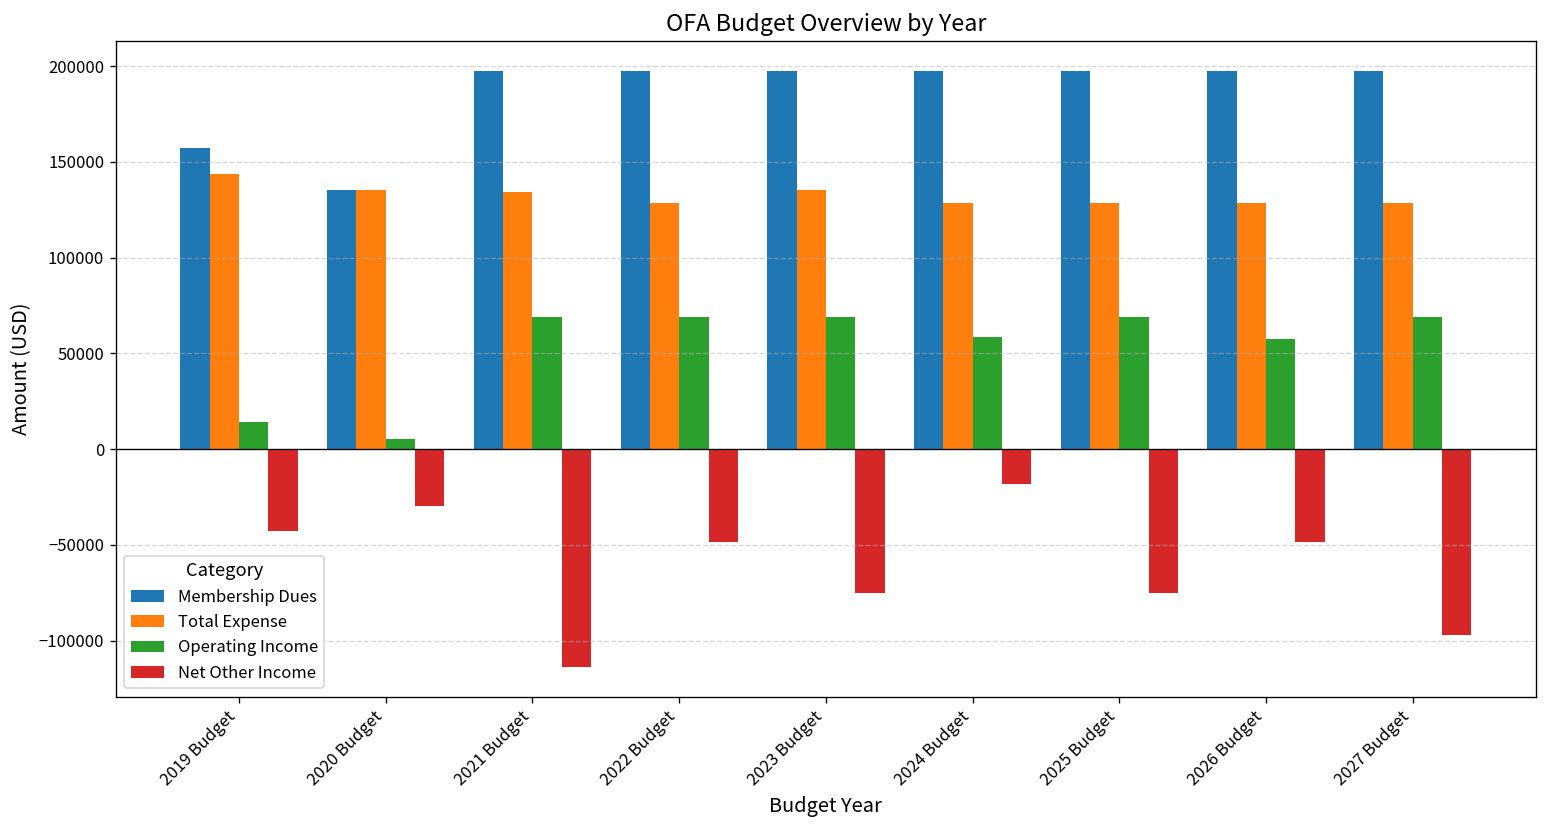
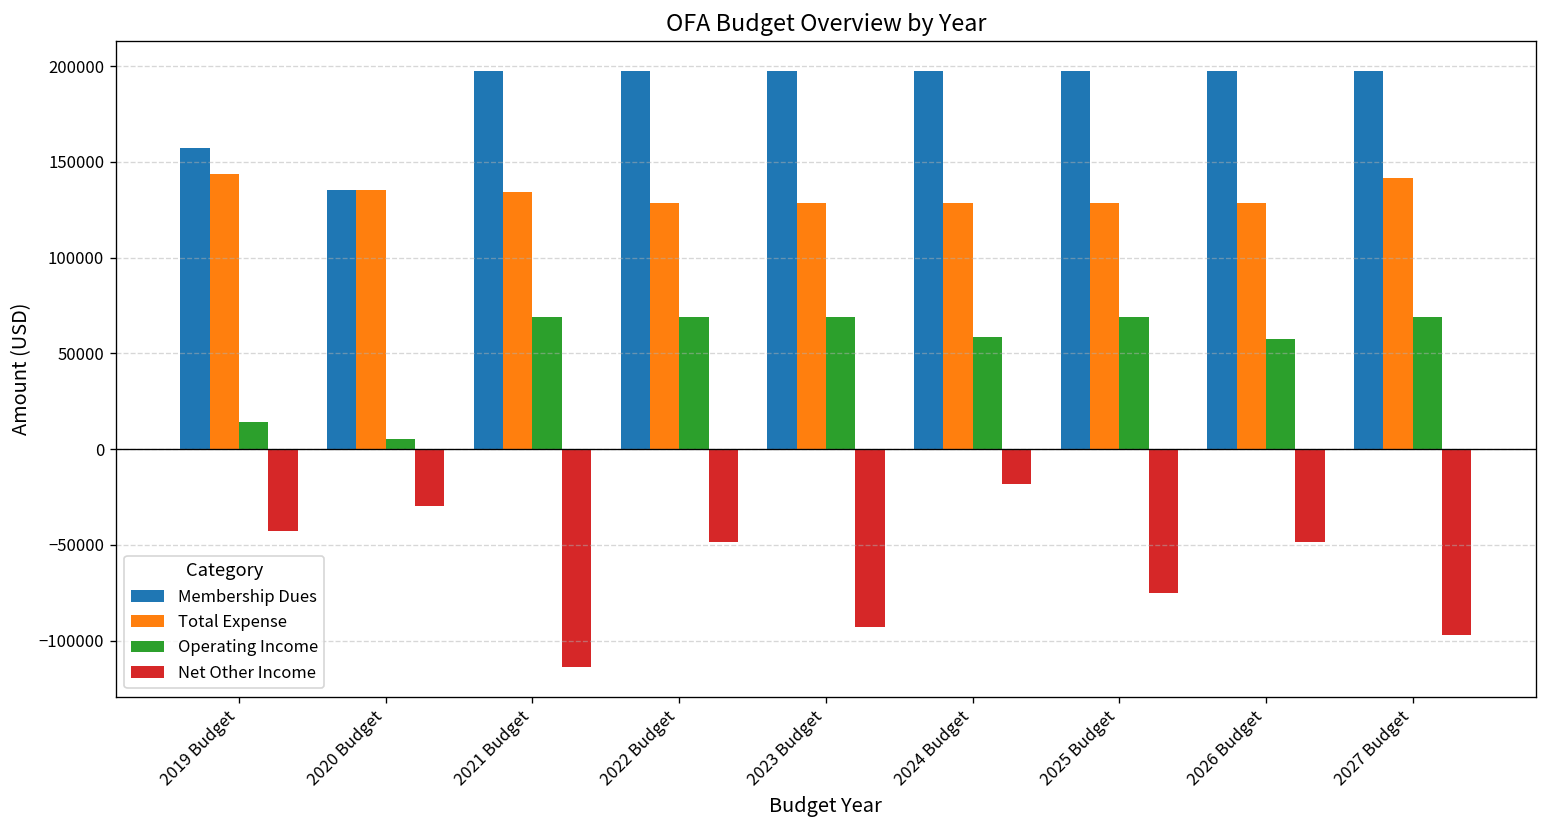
Total Expense, 2023 Budget: 135000 -> 128000
Net Other Income, 2023 Budget: -75000 -> -93000
Total Expense, 2027 Budget: 128000 -> 141000
